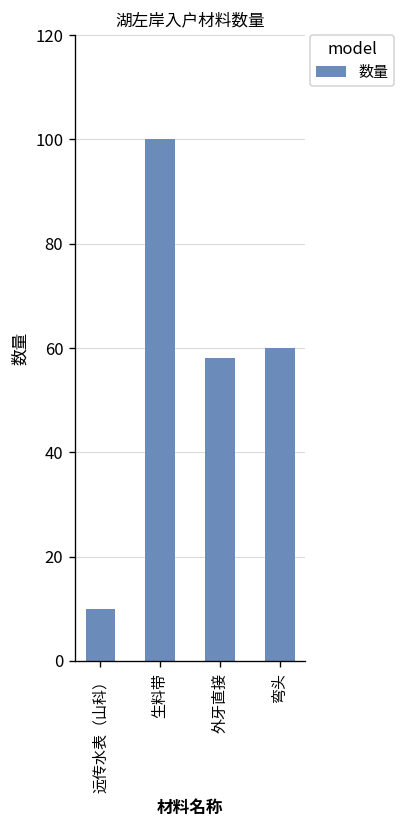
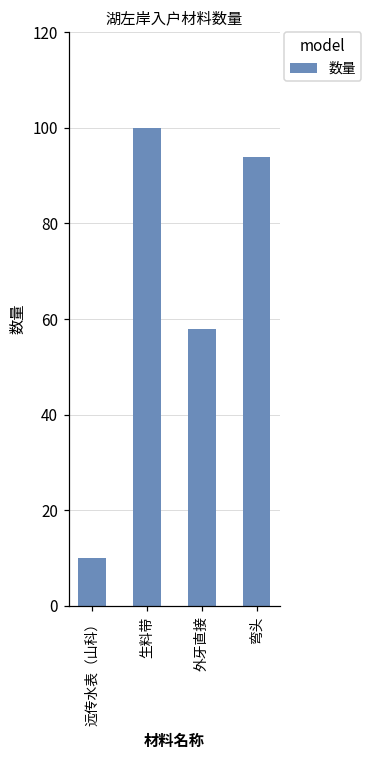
弯头: 60 -> 94
